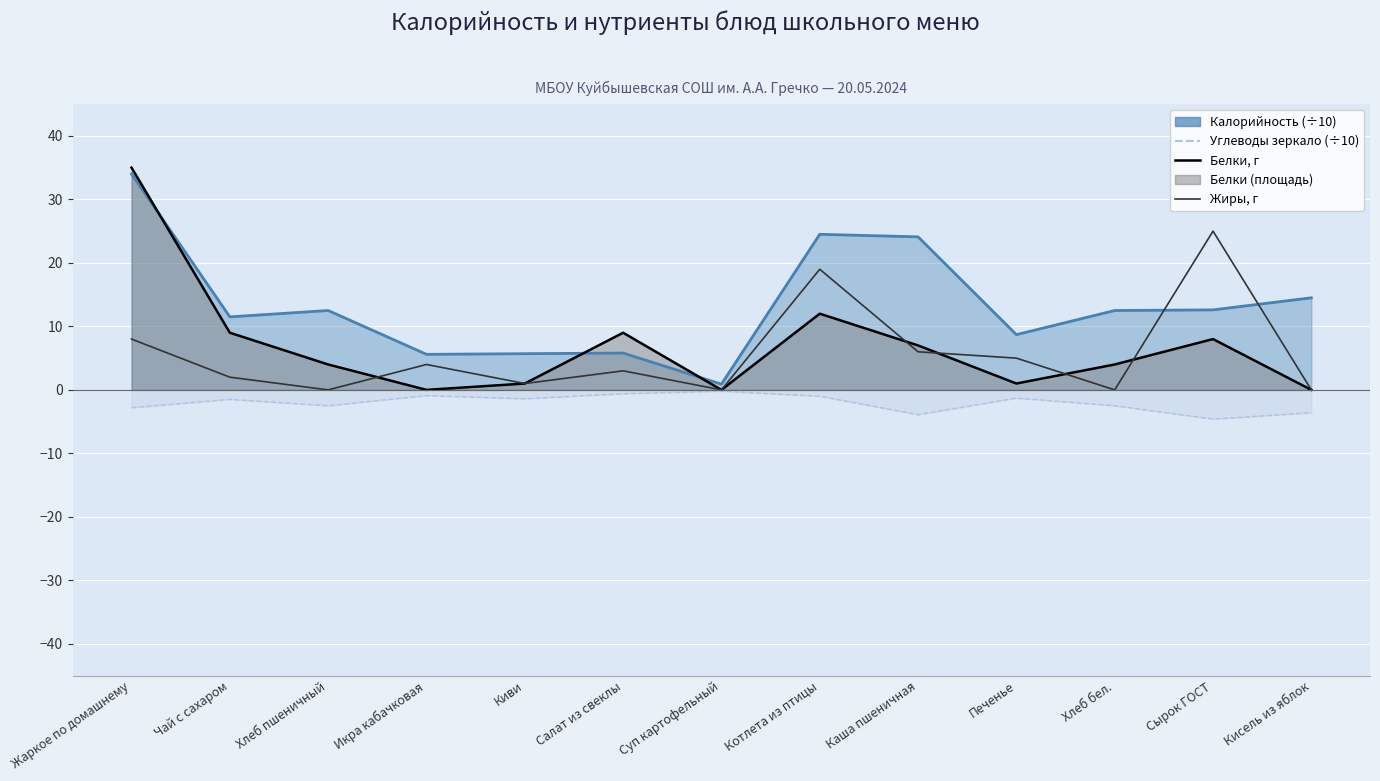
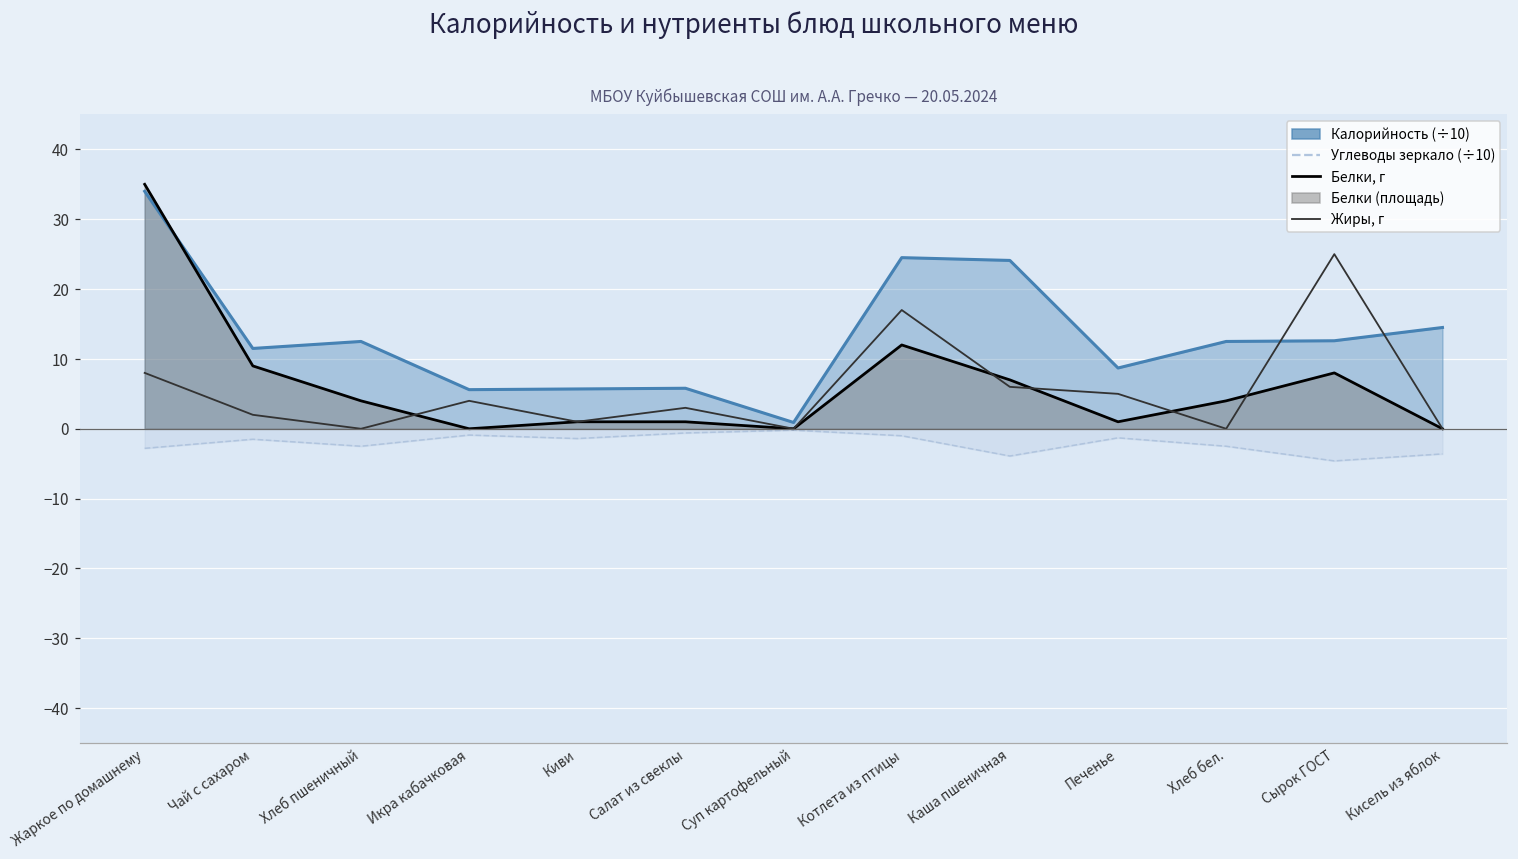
Белки, г, Салат из свеклы: 9 -> 1
Жиры, г, Котлета из птицы: 19 -> 17
